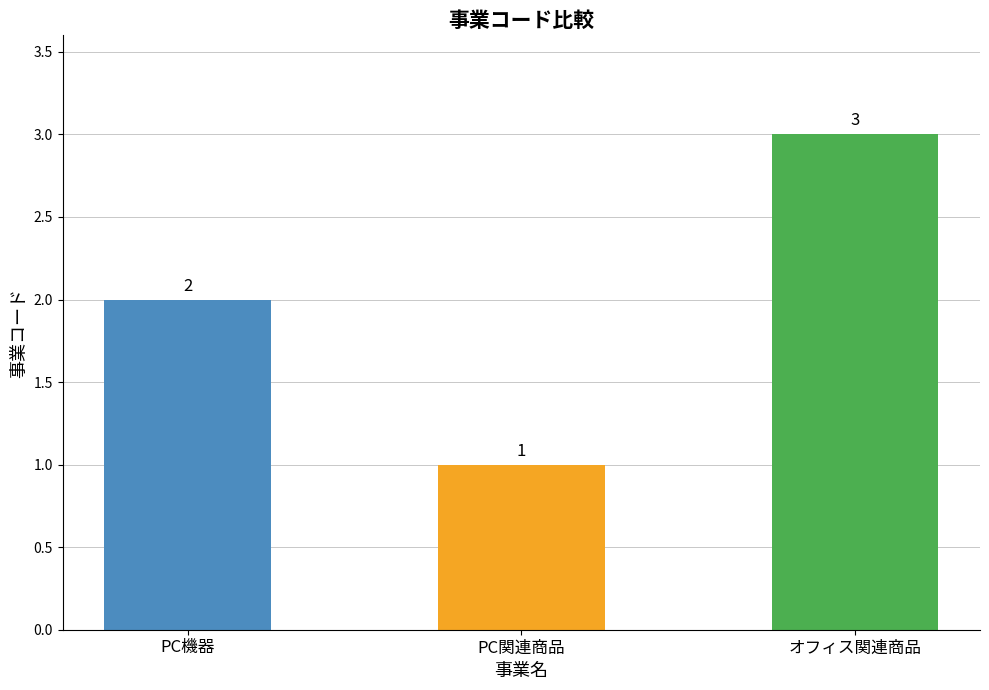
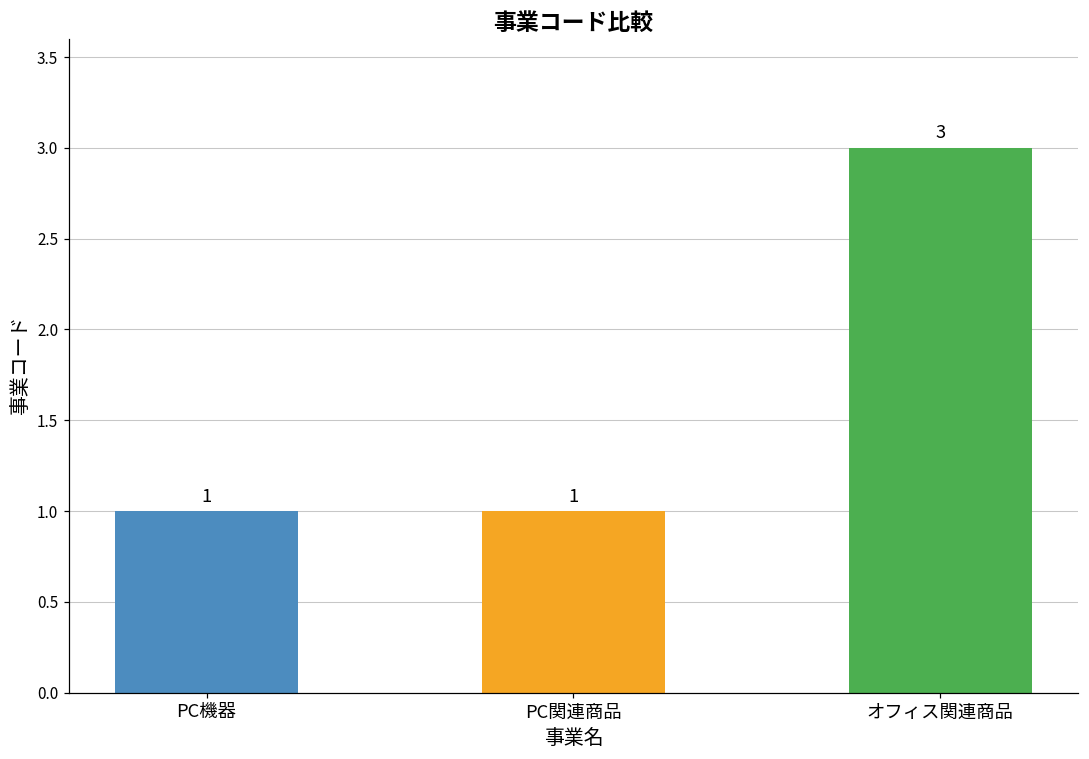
PC機器: 2 -> 1
